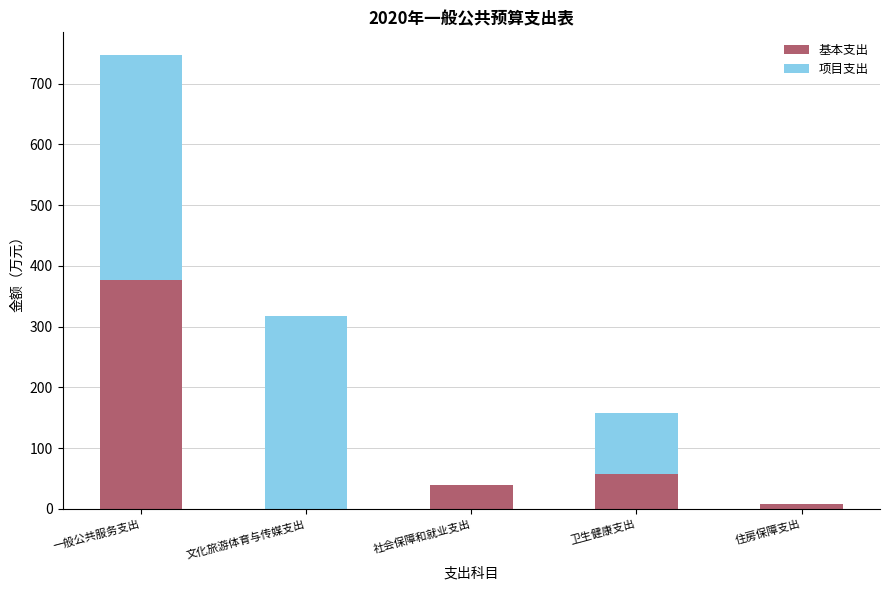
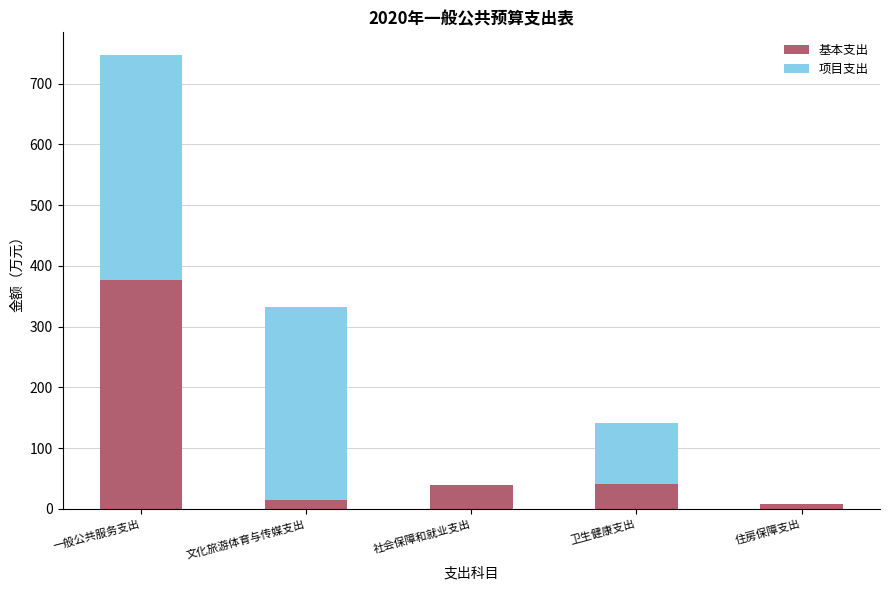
基本支出, 文化旅游体育与传媒支出: 0 -> 20
基本支出, 卫生健康支出: 60 -> 40
